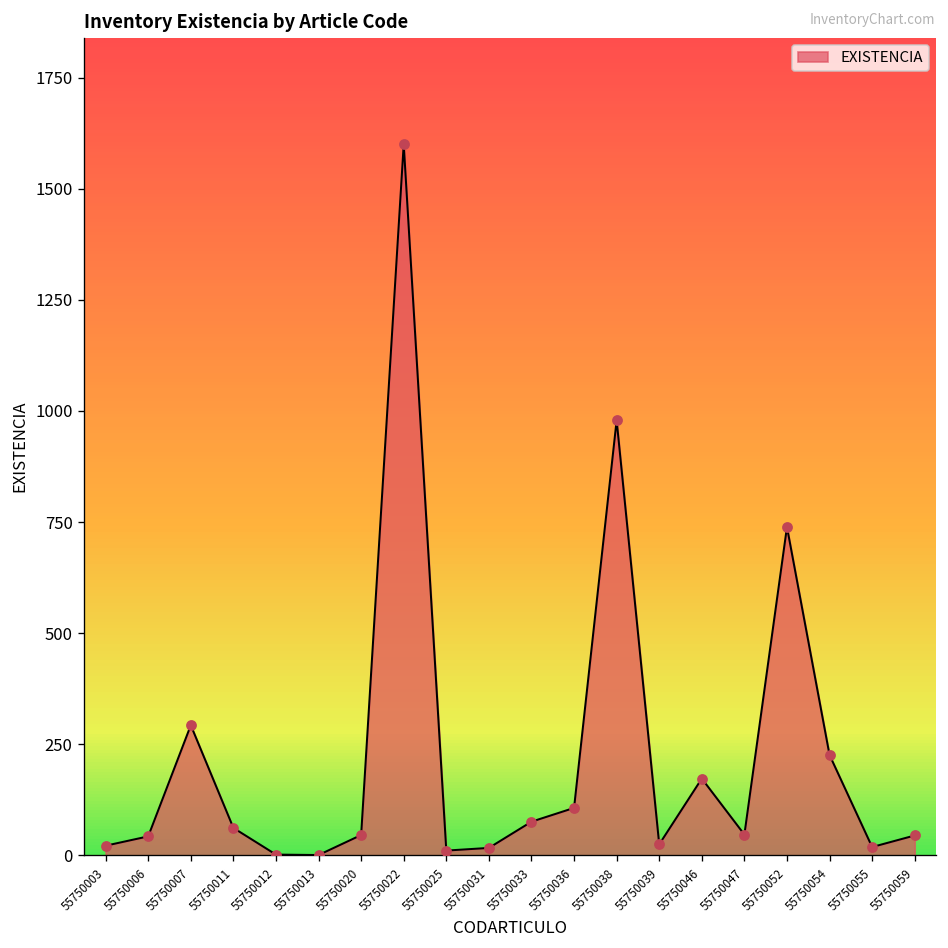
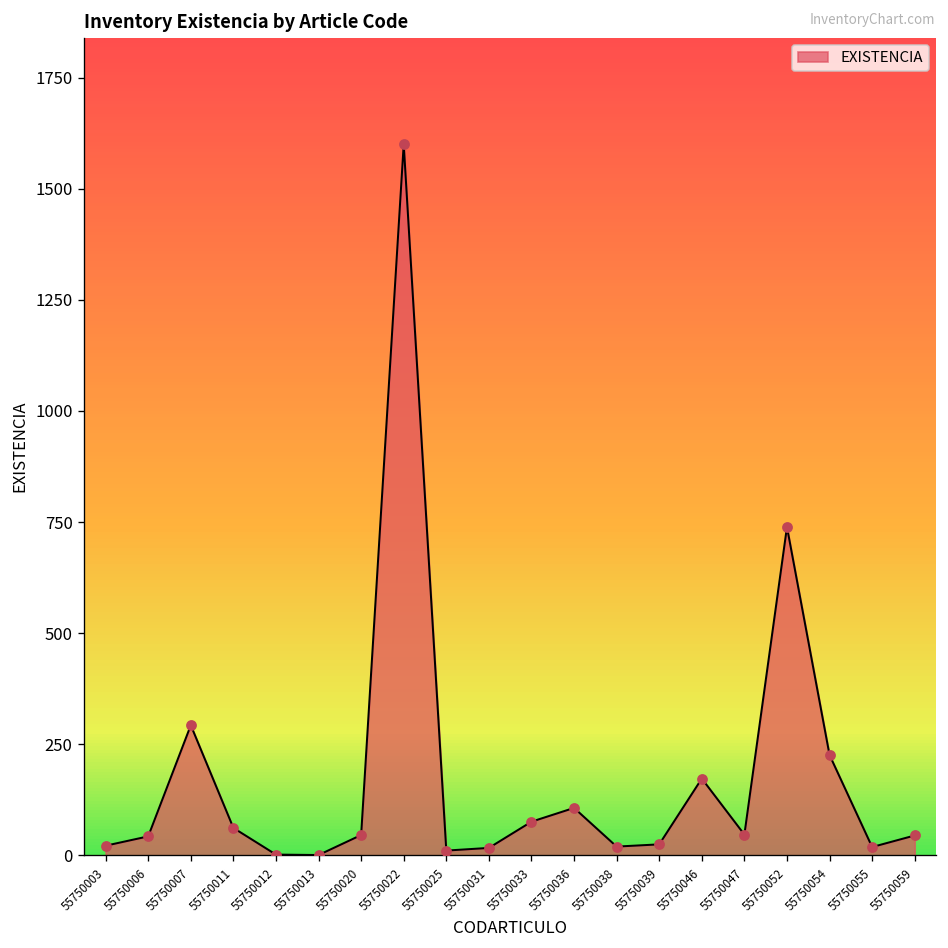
55750038: 980 -> 20
